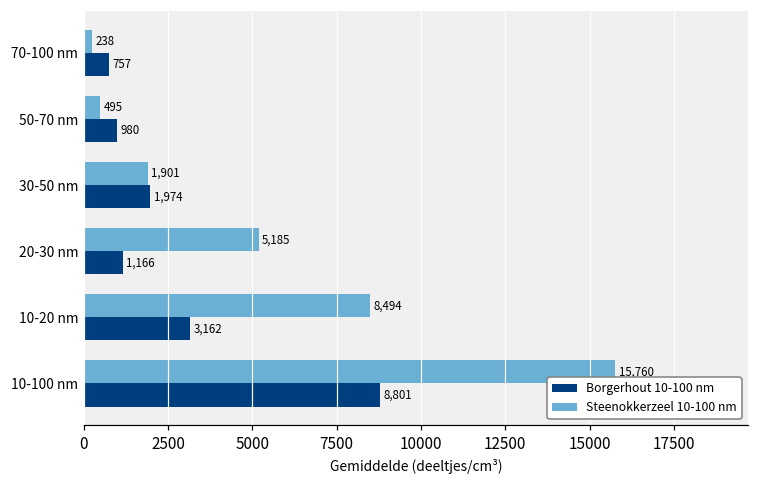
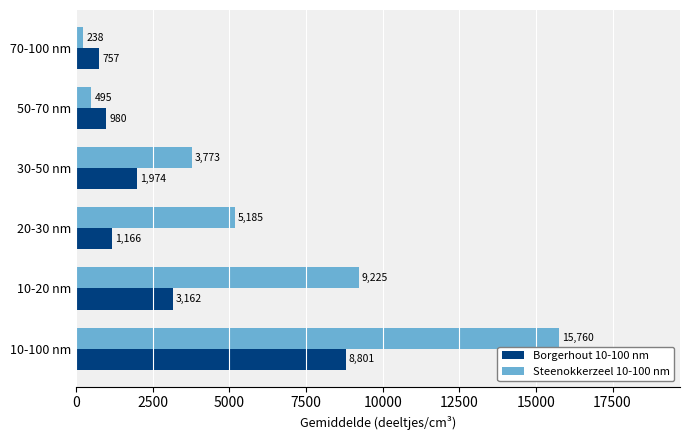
Steenokkerzeel 10-100 nm, 30-50 nm: 1,901 -> 3,773
Steenokkerzeel 10-100 nm, 10-20 nm: 8,494 -> 9,225
